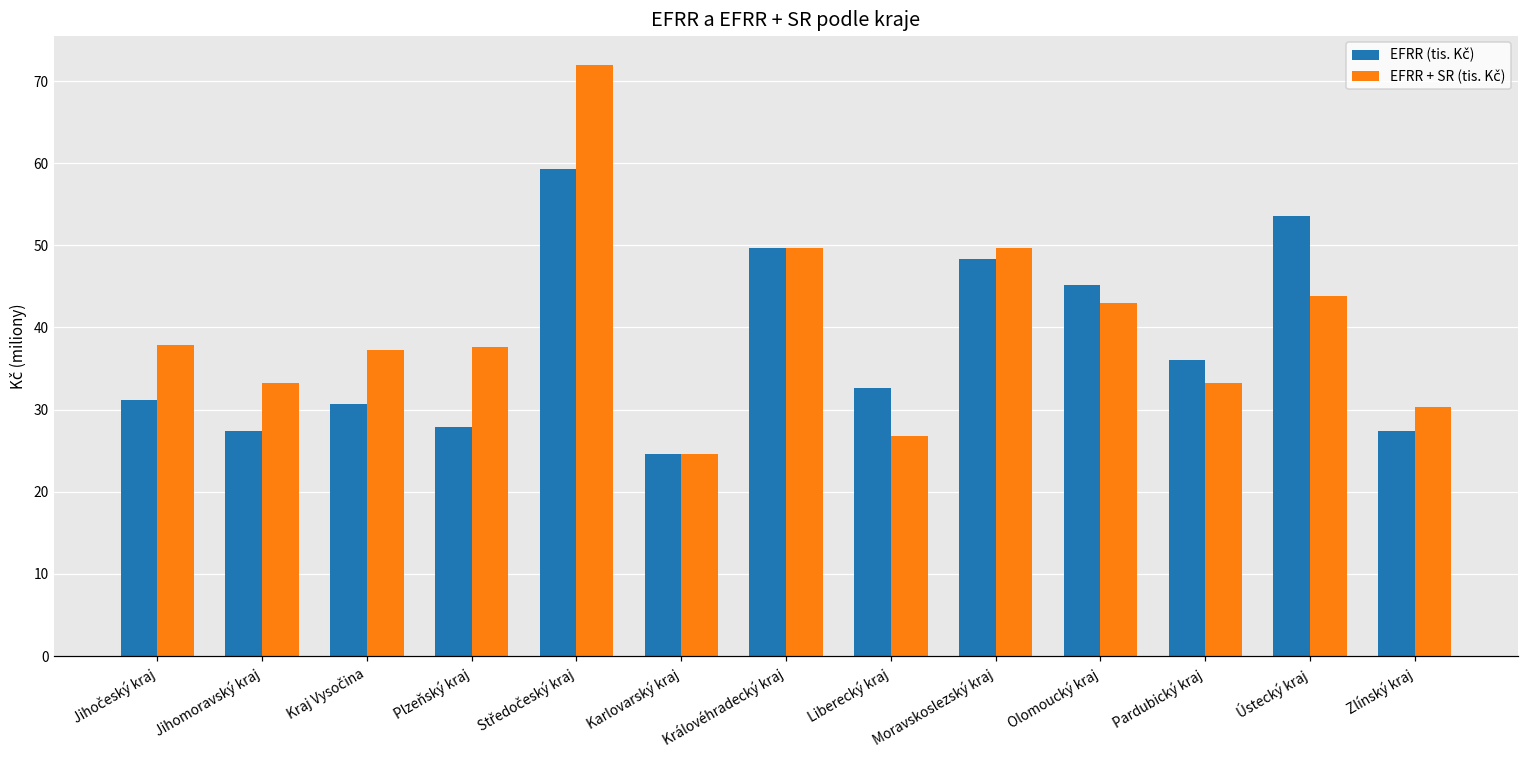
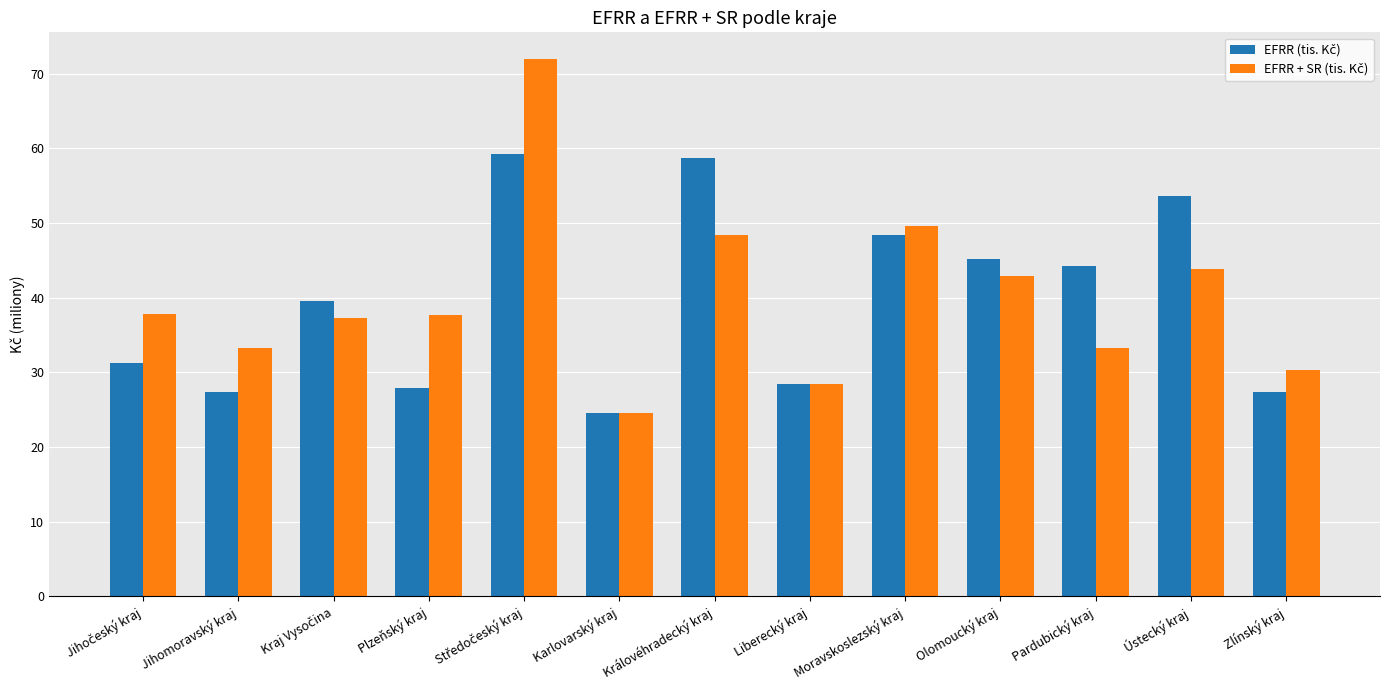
EFRR (tis. Kč), Kraj Vysočina: 31 -> 40
EFRR (tis. Kč), Královéhradecký kraj: 50 -> 59
EFRR + SR (tis. Kč), Královéhradecký kraj: 50 -> 48
EFRR (tis. Kč), Liberecký kraj: 33 -> 28
EFRR + SR (tis. Kč), Liberecký kraj: 27 -> 28
EFRR (tis. Kč), Pardubický kraj: 36 -> 44
